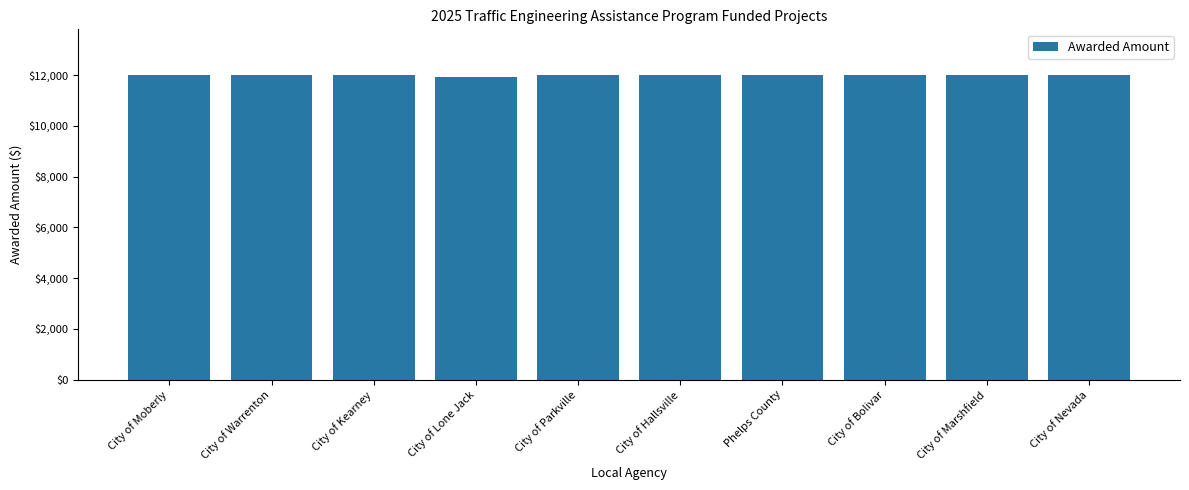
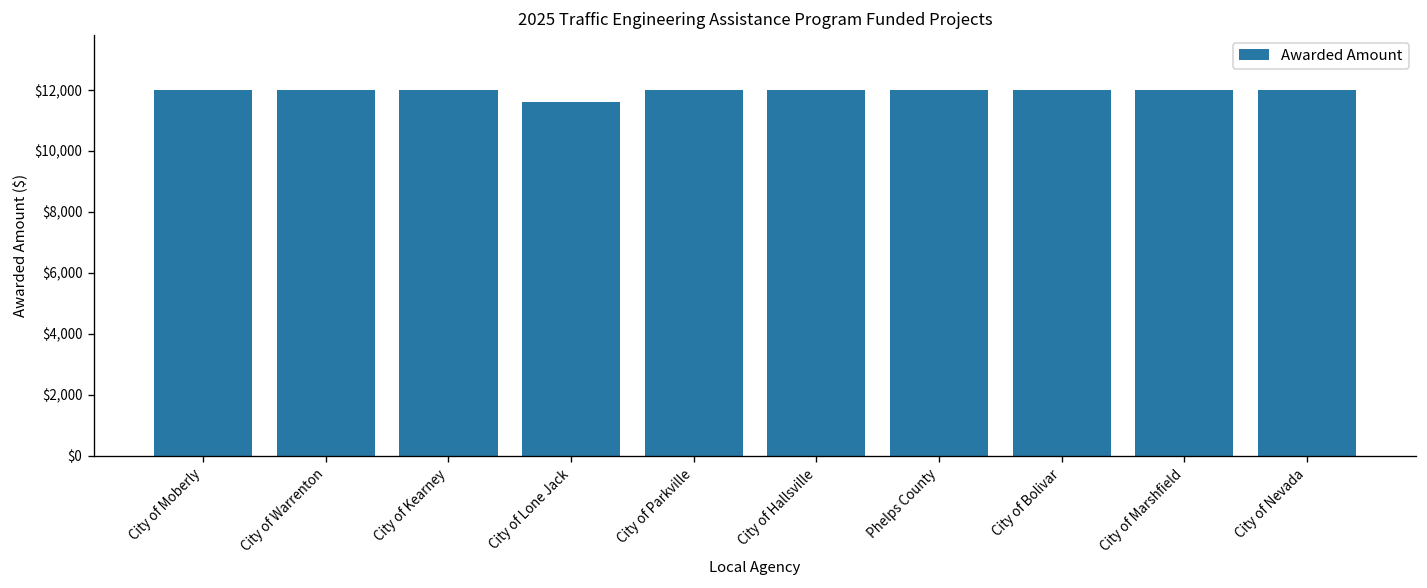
City of Lone Jack: $11,900 -> $11,600
